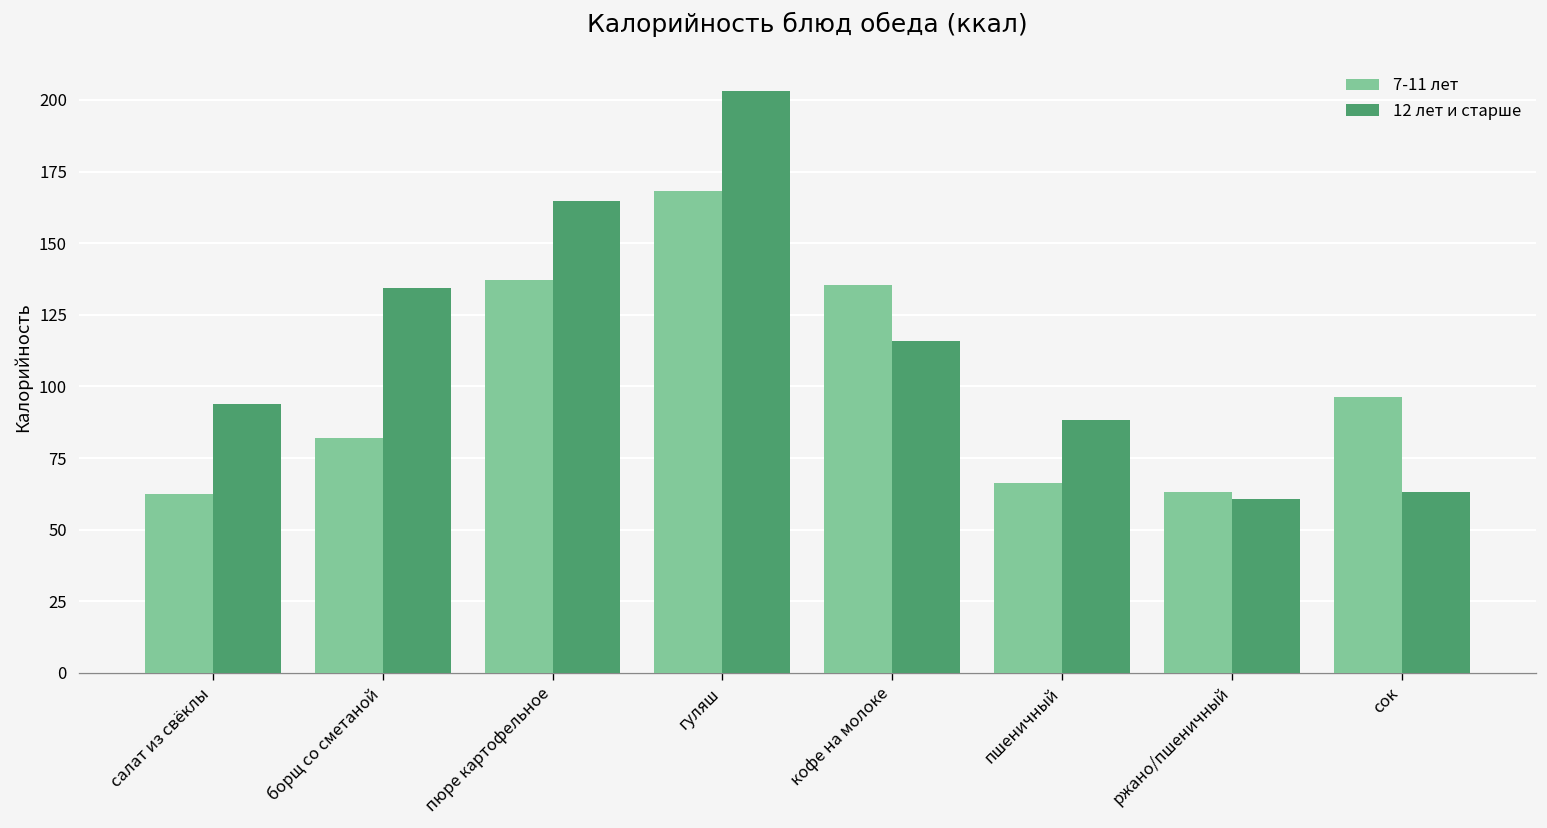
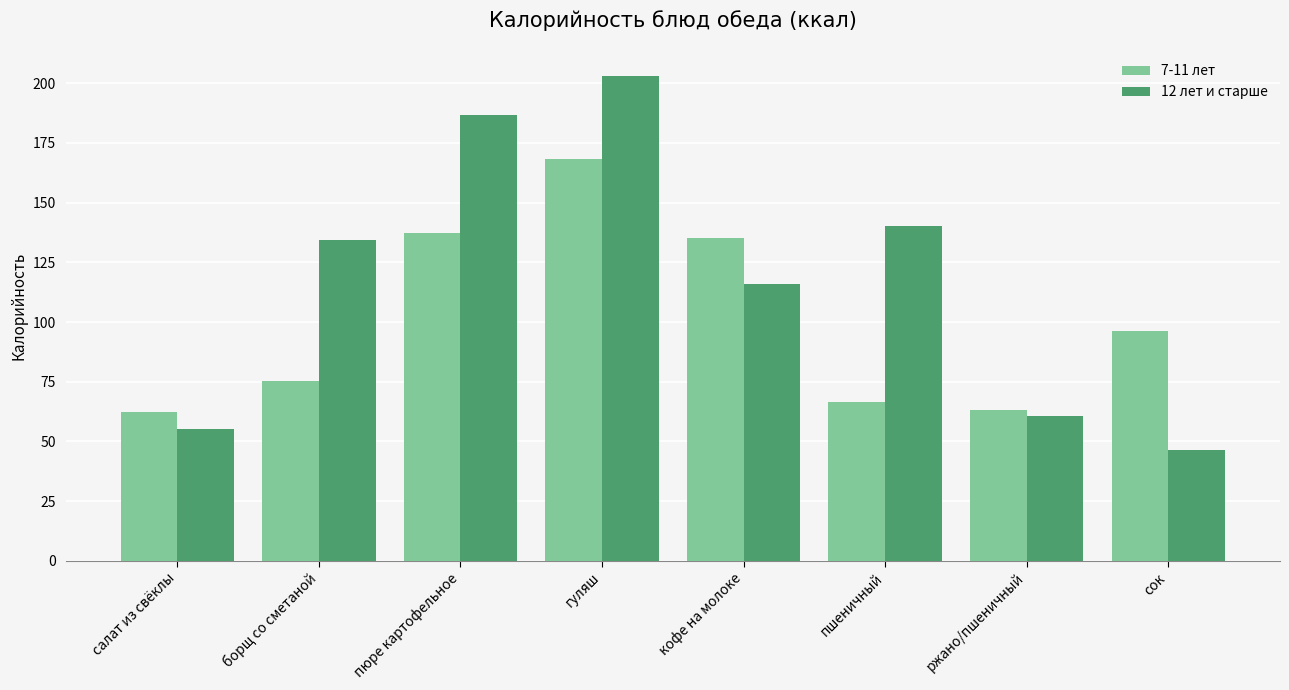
12 лет и старше, салат из свёклы: 94 -> 55
7-11 лет, борщ со сметаной: 82 -> 75
12 лет и старше, пюре картофельное: 165 -> 187
12 лет и старше, пшеничный: 88 -> 140
12 лет и старше, сок: 63 -> 46
